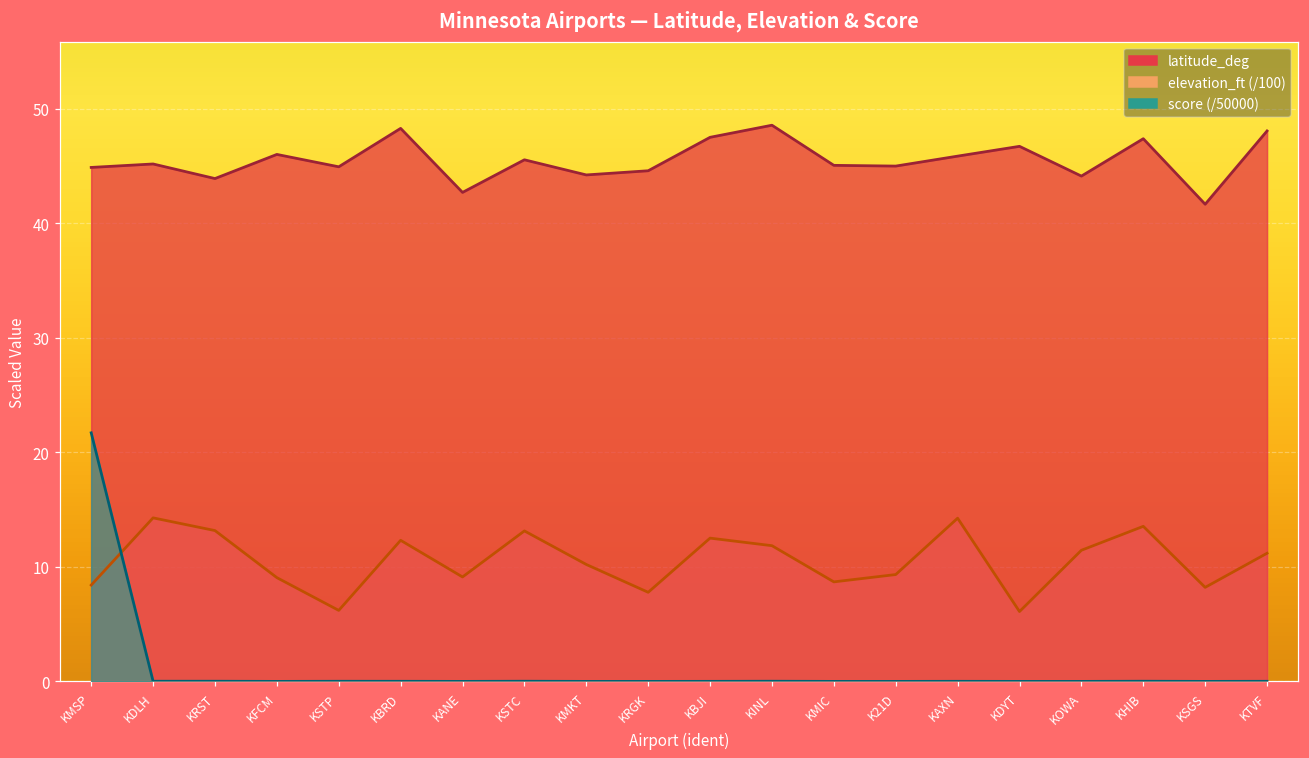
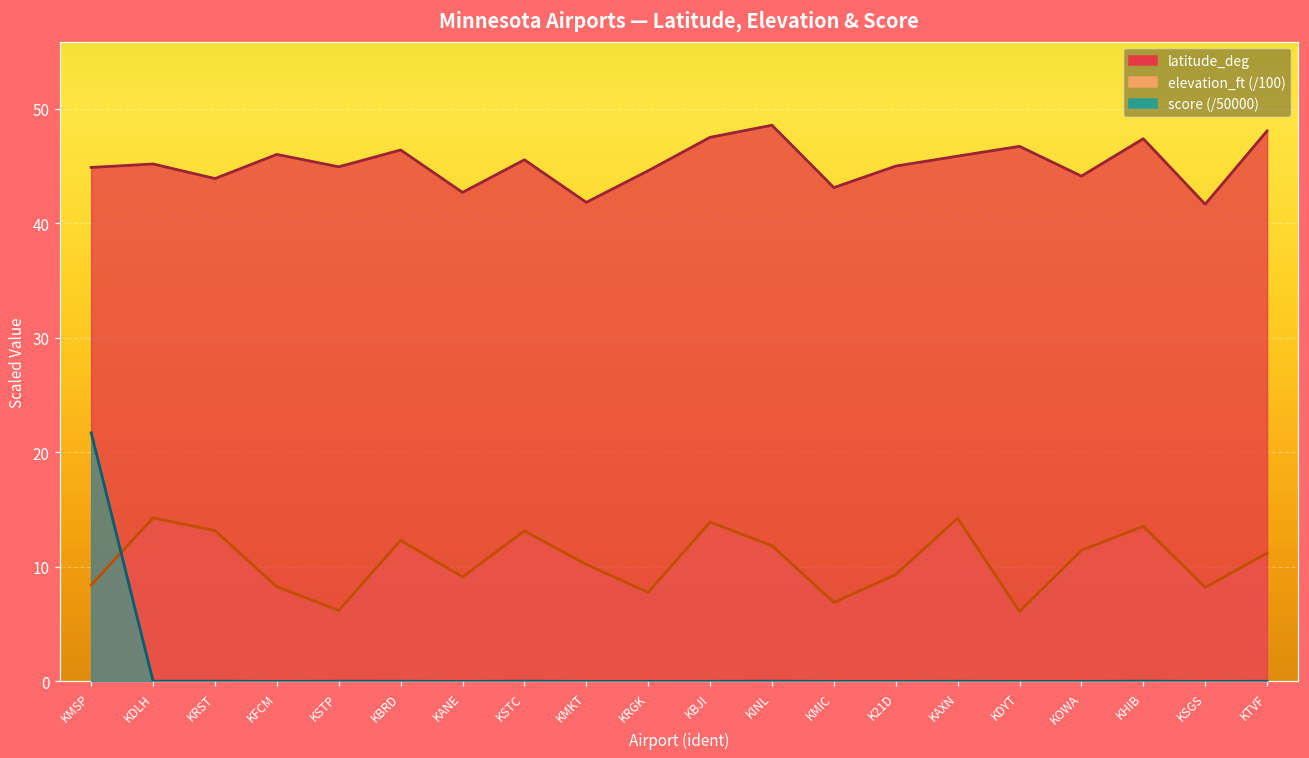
elevation_ft (/100), KFCM: 9.1 -> 8.3
latitude_deg, KBRD: 48.3 -> 46.4
latitude_deg, KMKT: 44.2 -> 41.8
elevation_ft (/100), KBJI: 12.5 -> 13.9
latitude_deg, KMIC: 45.1 -> 43.1
elevation_ft (/100), KMIC: 8.7 -> 6.9
